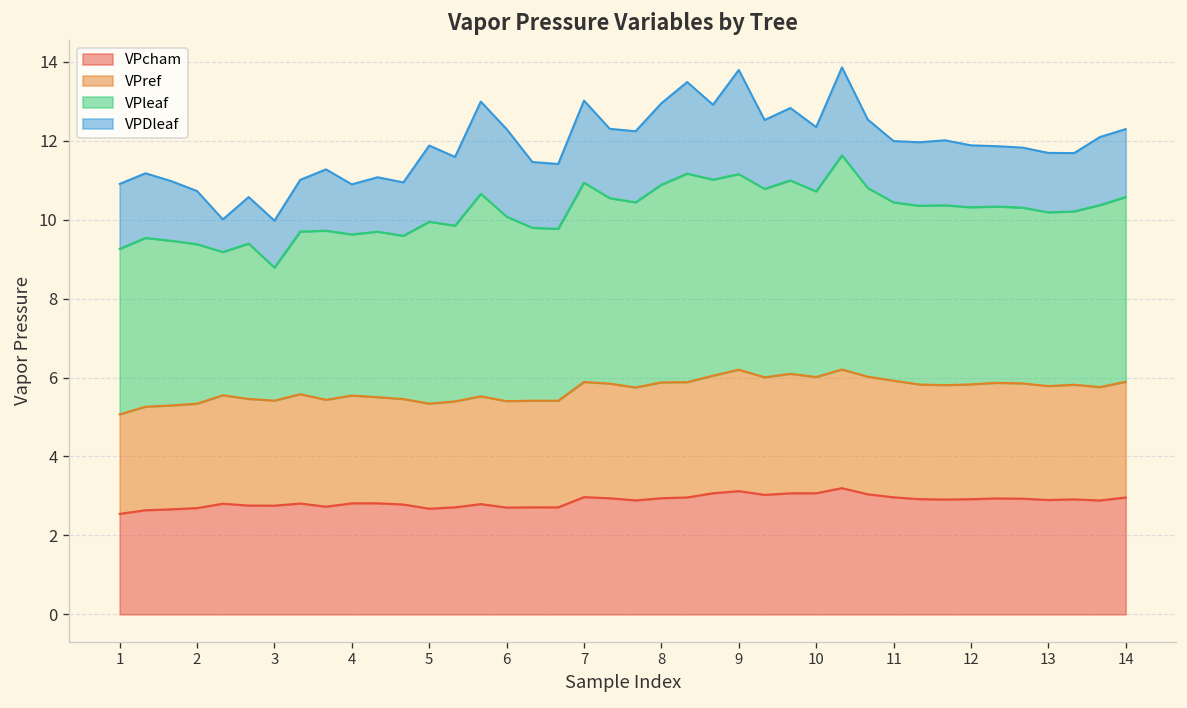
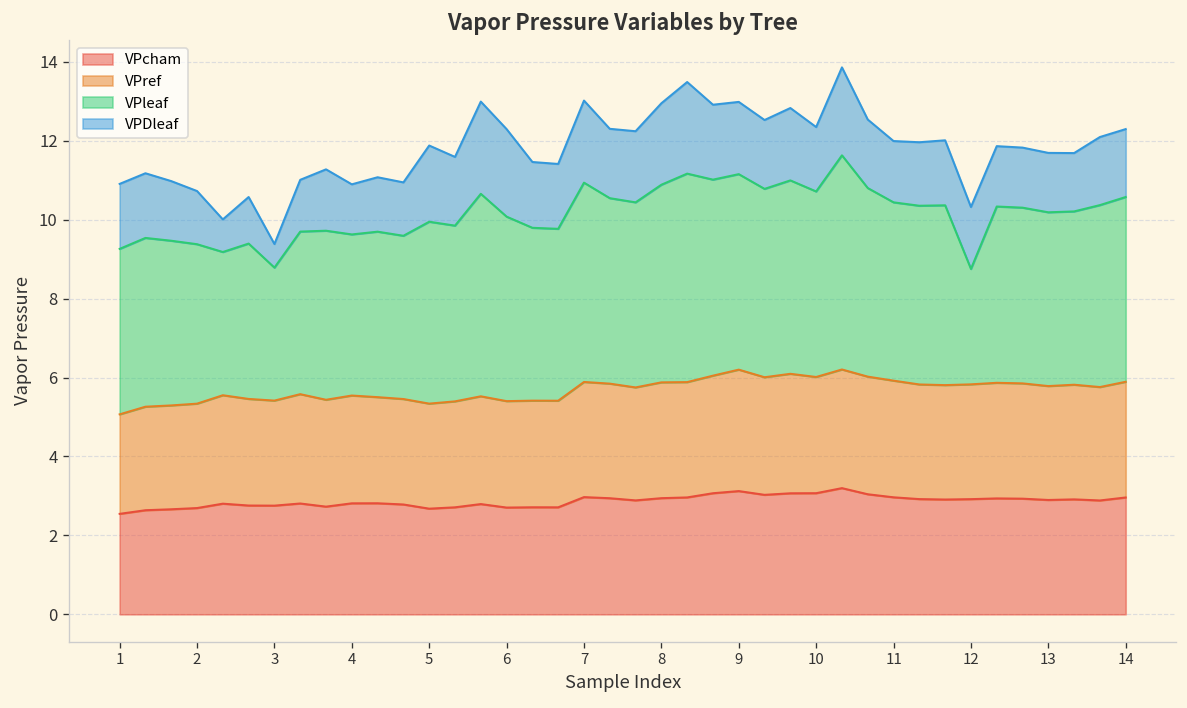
VPDleaf, 3: 1.2 -> 0.6
VPDleaf, 9: 2.6 -> 1.8
VPleaf, 12: 4.5 -> 2.9
